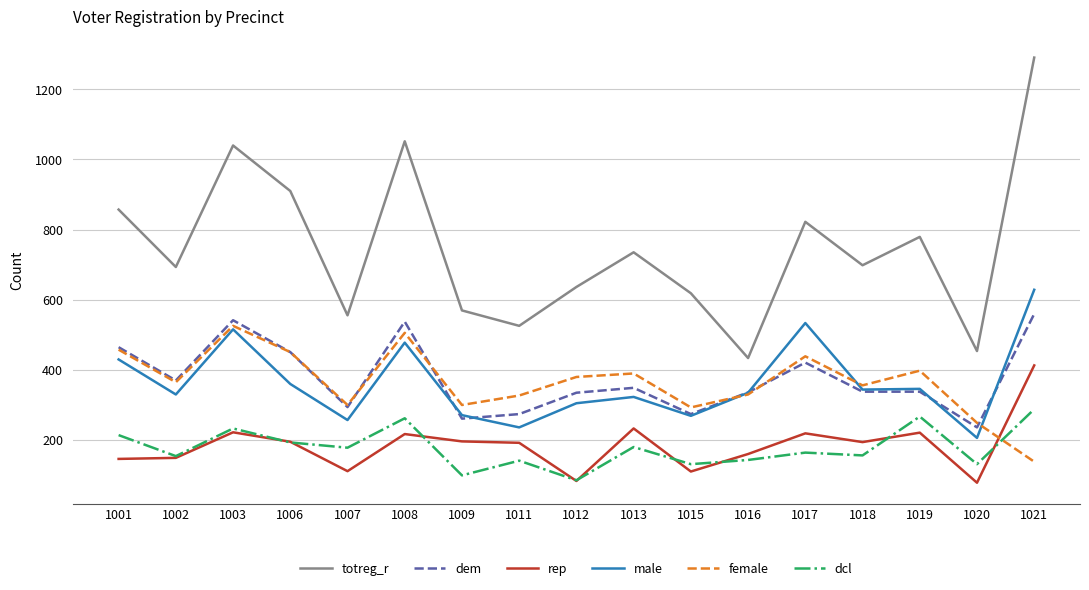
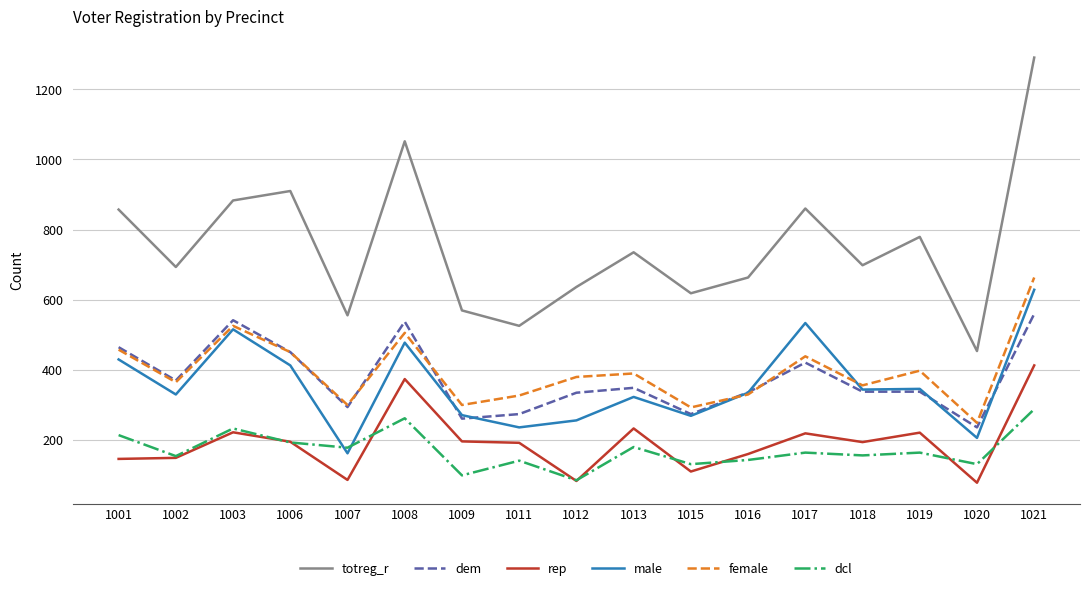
totreg_r, 1003: 1040 -> 880
male, 1006: 360 -> 410
rep, 1007: 110 -> 90
male, 1007: 260 -> 160
rep, 1008: 220 -> 370
male, 1012: 300 -> 260
totreg_r, 1016: 430 -> 660
totreg_r, 1017: 820 -> 860
dcl, 1019: 270 -> 160
female, 1021: 140 -> 660
